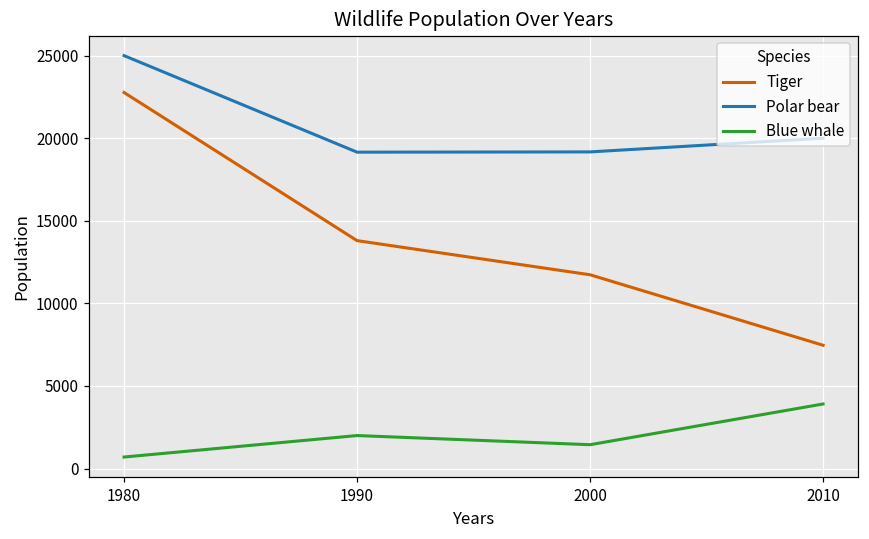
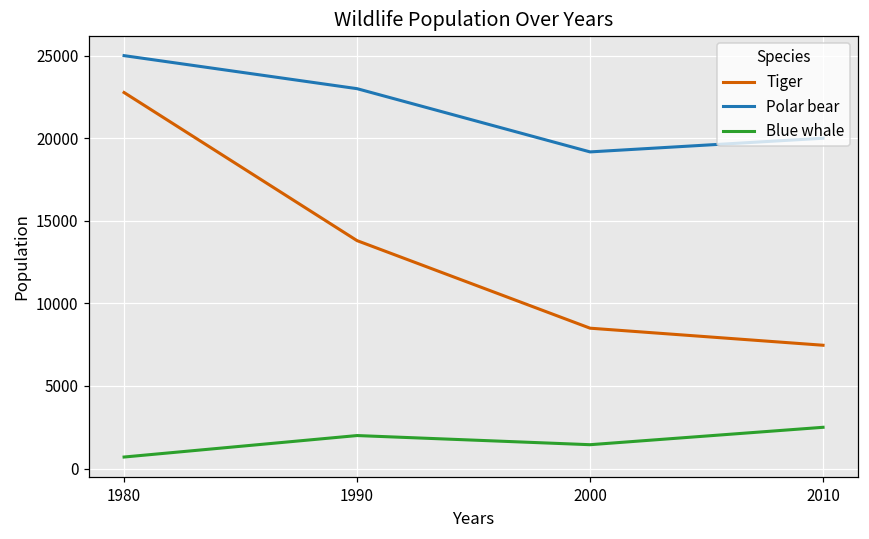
Polar bear, 1990: 19200 -> 23000
Tiger, 2000: 11700 -> 8500
Blue whale, 2010: 3900 -> 2500
